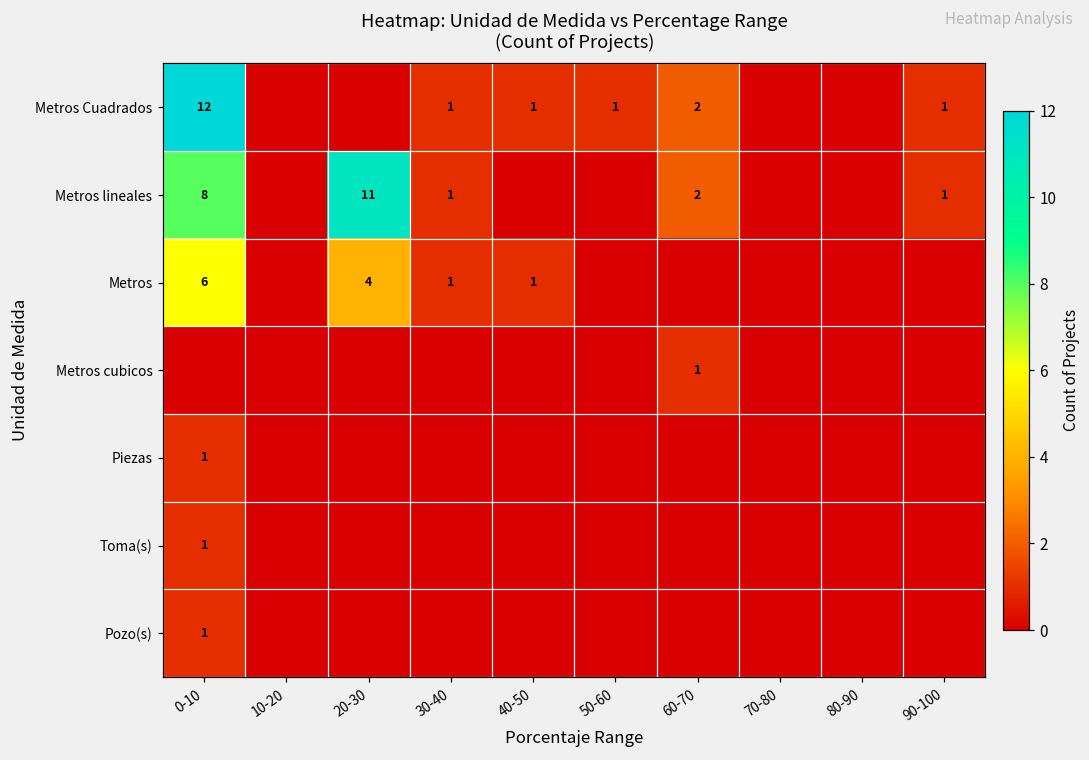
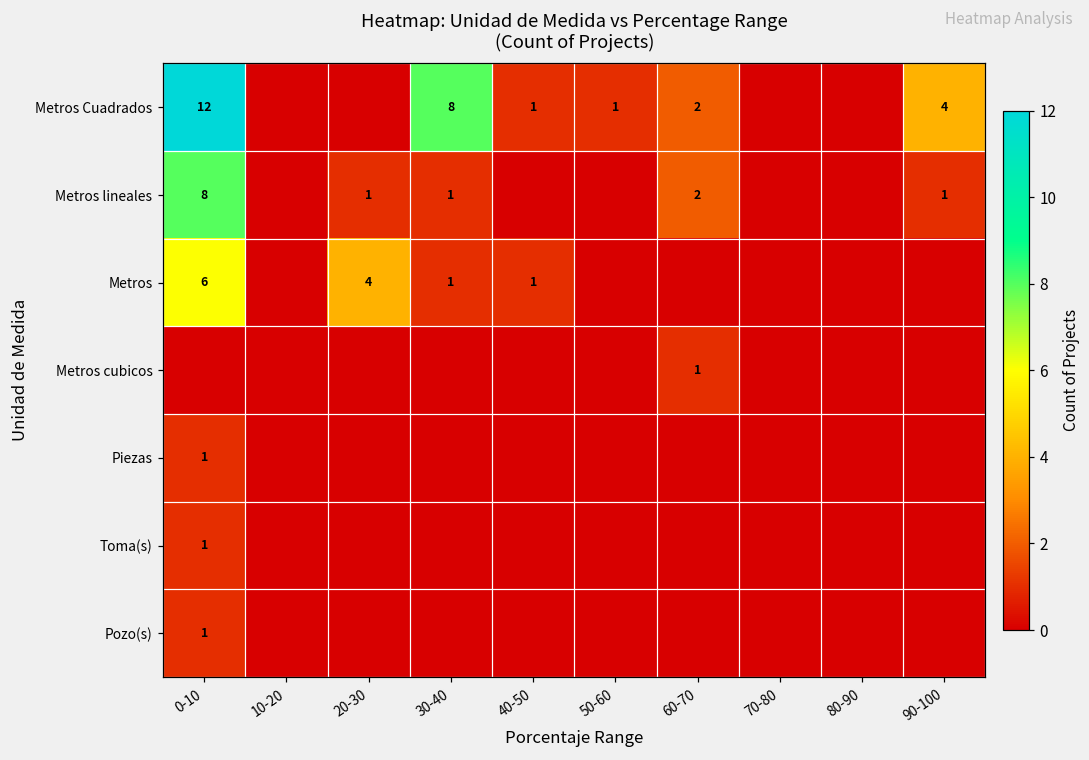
Metros Cuadrados, 30-40: 1 -> 8
Metros Cuadrados, 90-100: 1 -> 4
Metros lineales, 20-30: 11 -> 1
